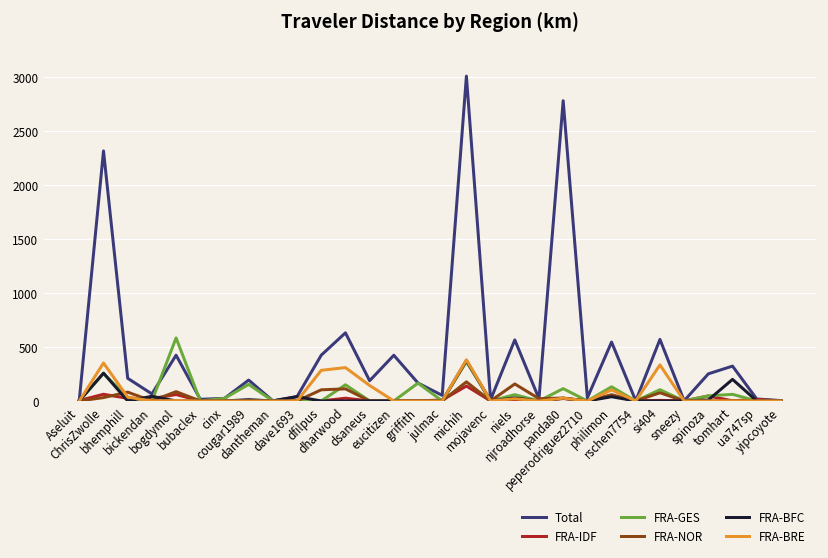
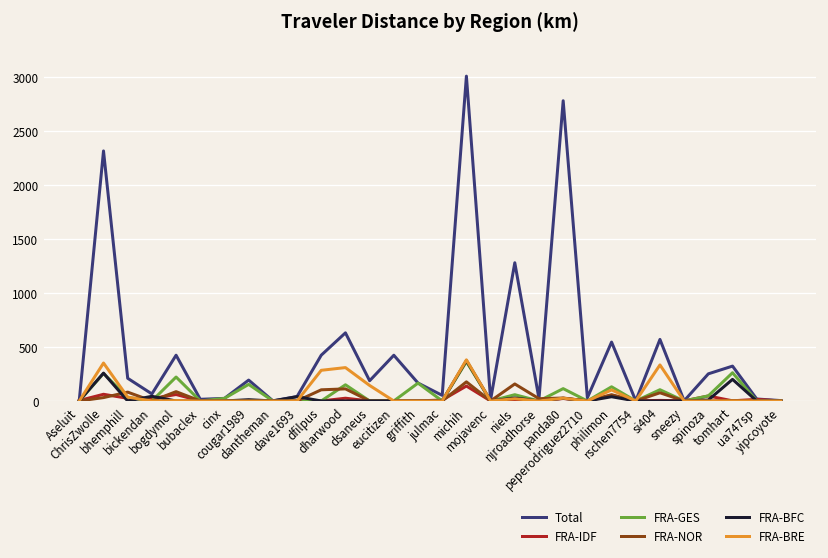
FRA-GES, bogdymol: 600 -> 200
Total, niels: 600 -> 1300
FRA-GES, tomhart: 100 -> 300
